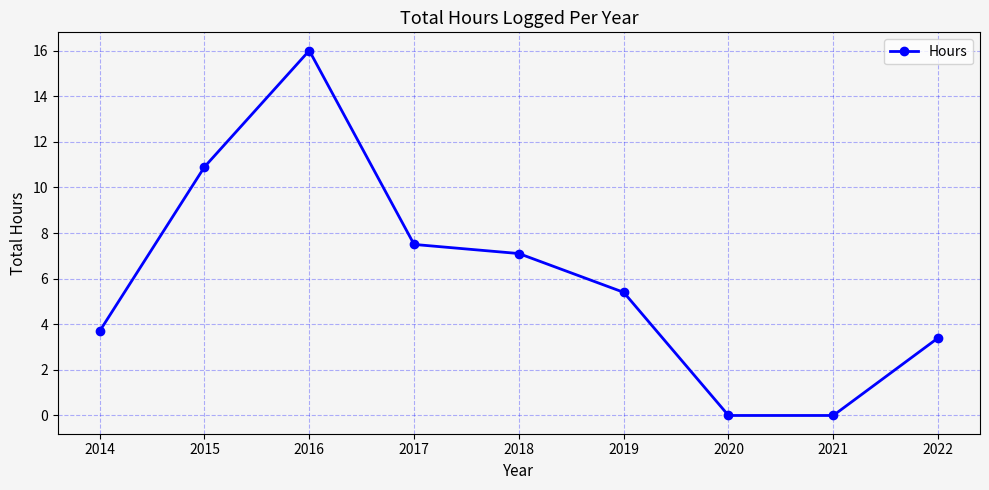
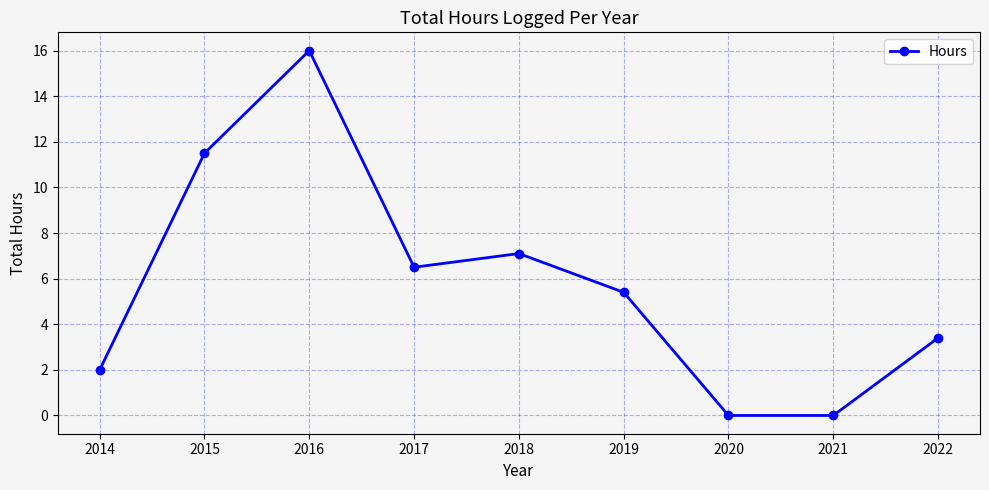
2014: 3.7 -> 2.0
2015: 10.9 -> 11.5
2017: 7.5 -> 6.5
